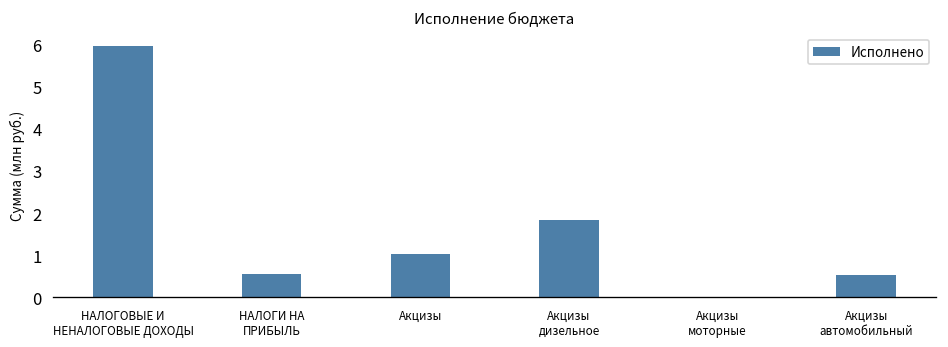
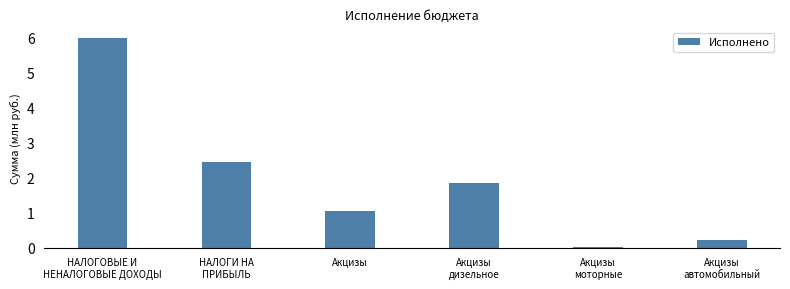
НАЛОГИ НА ПРИБЫЛЬ: 0.5 -> 2.4
Акцизы автомобильный: 0.5 -> 0.2
